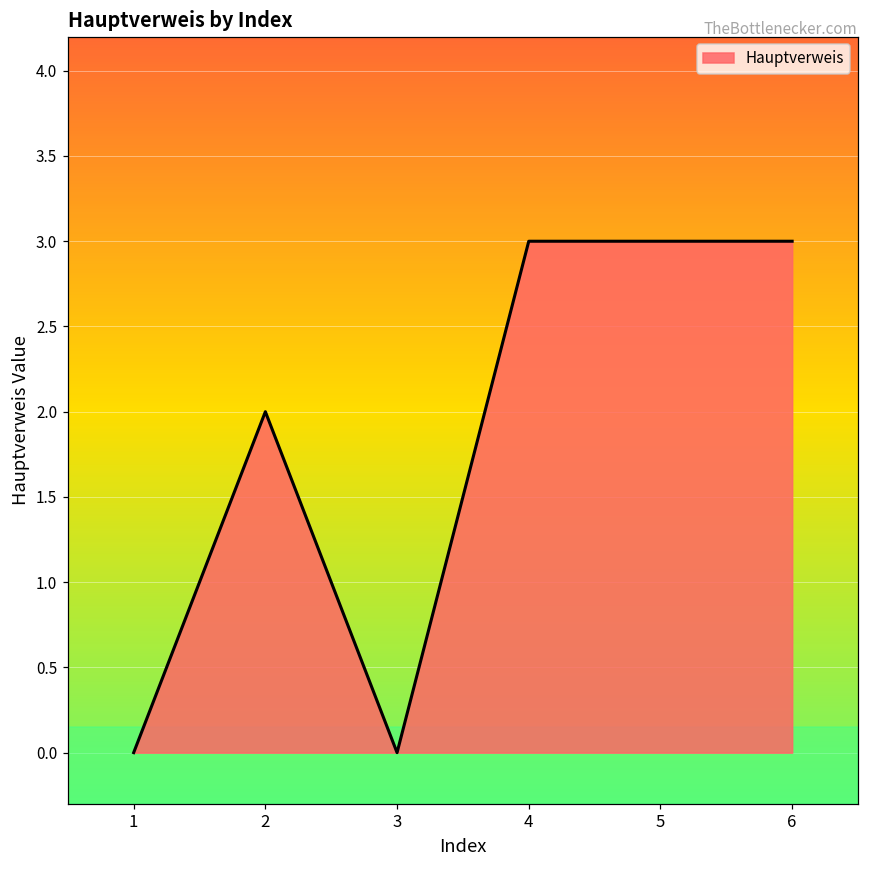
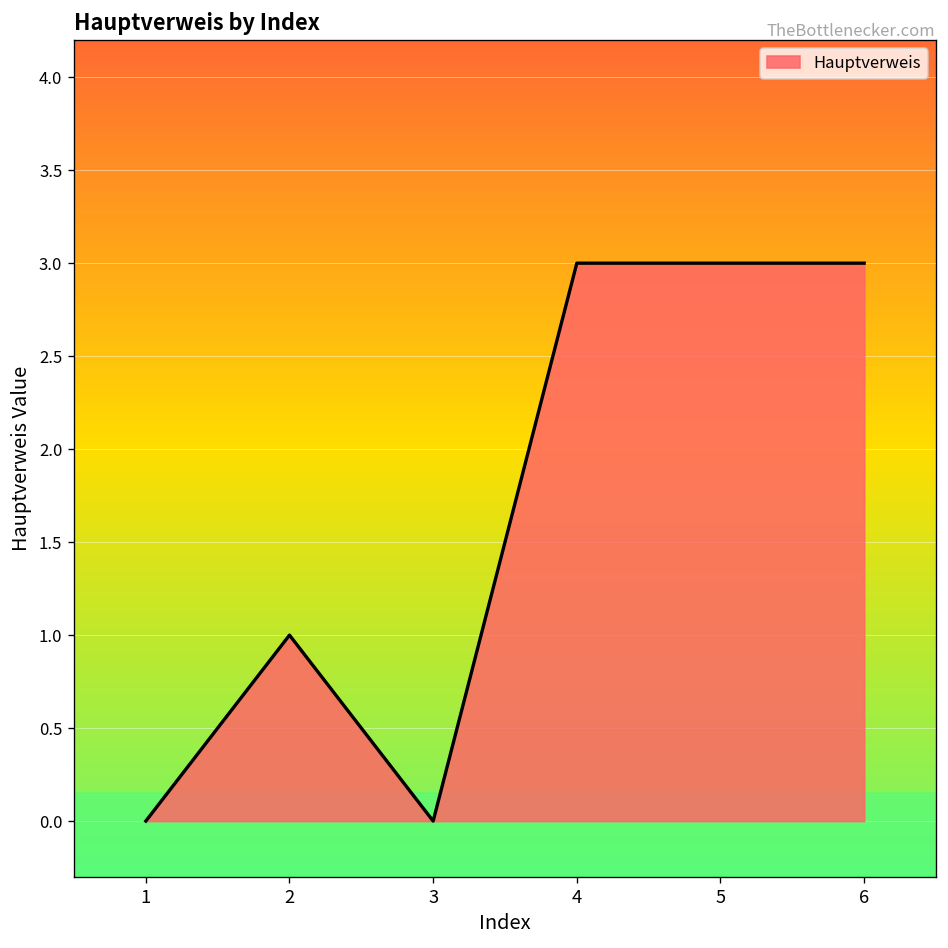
2: 2 -> 1
